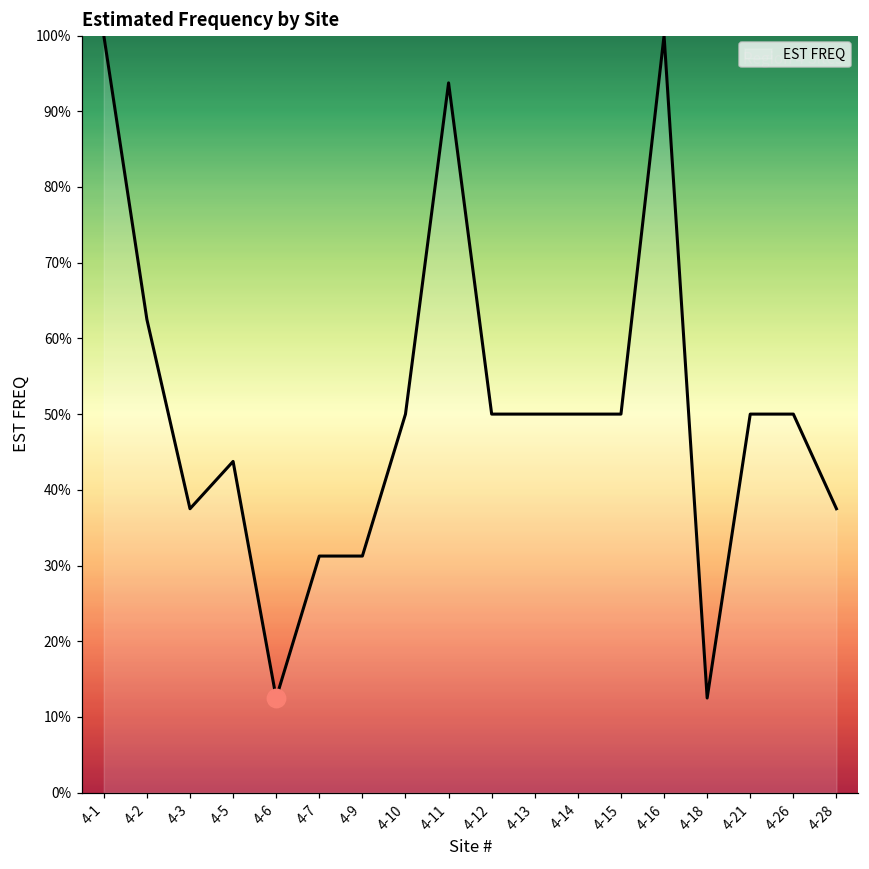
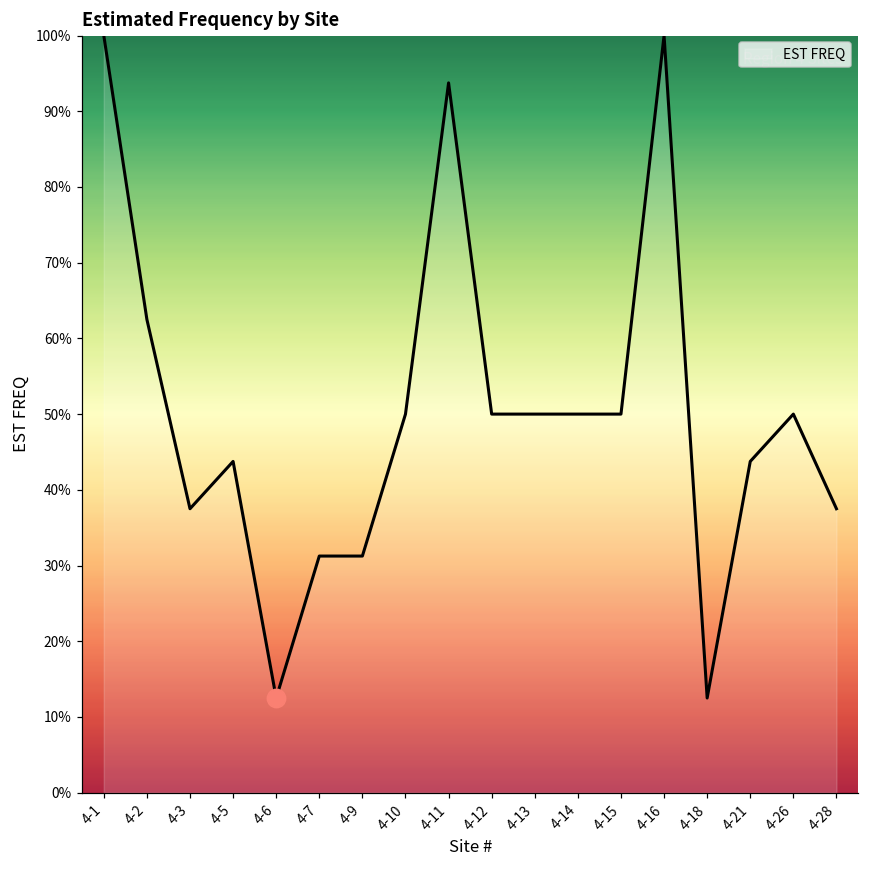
EST FREQ, 4-21: 50% -> 44%
